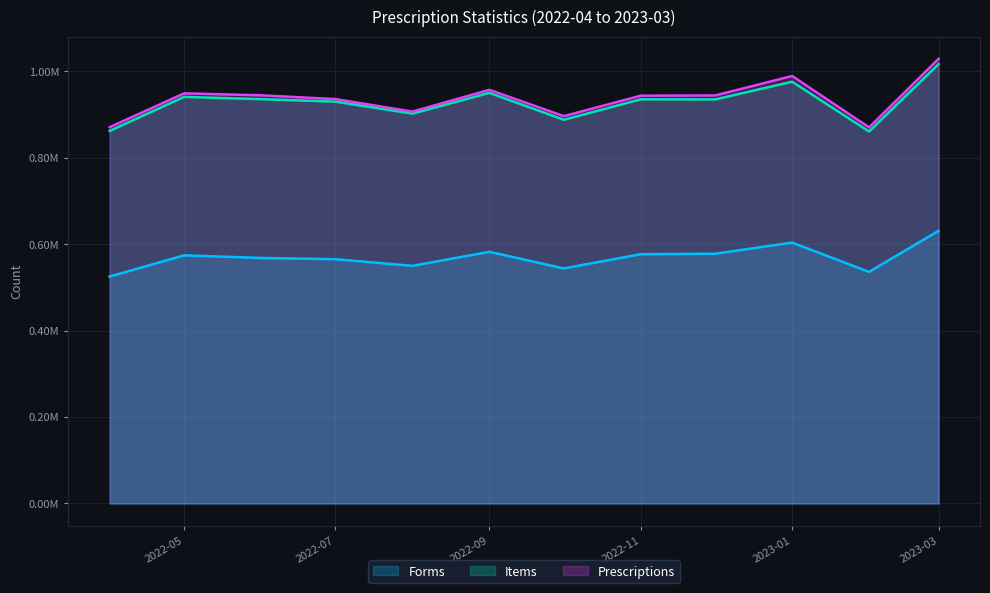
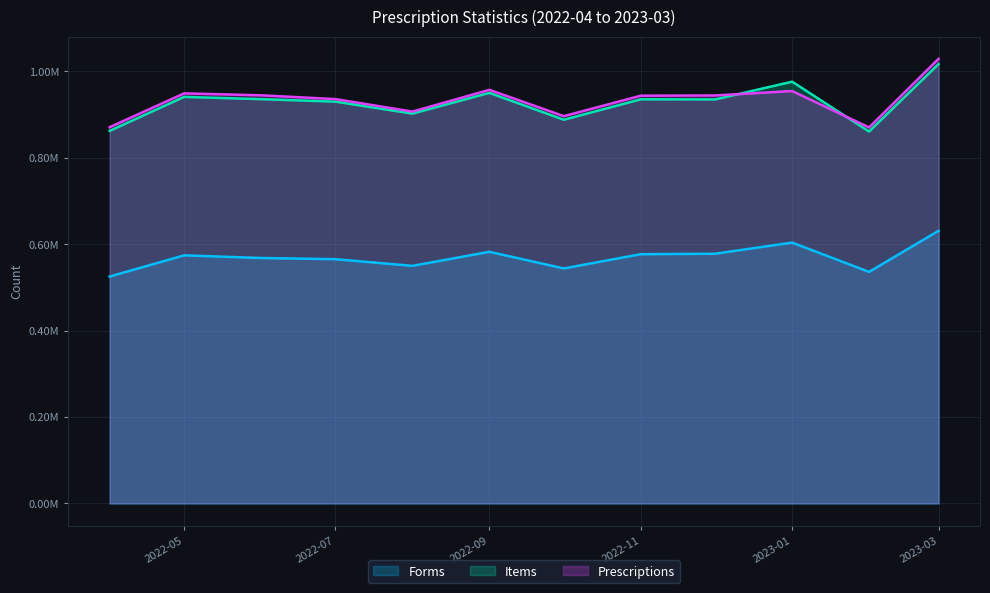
Prescriptions, 2023-01: 990000 -> 950000
